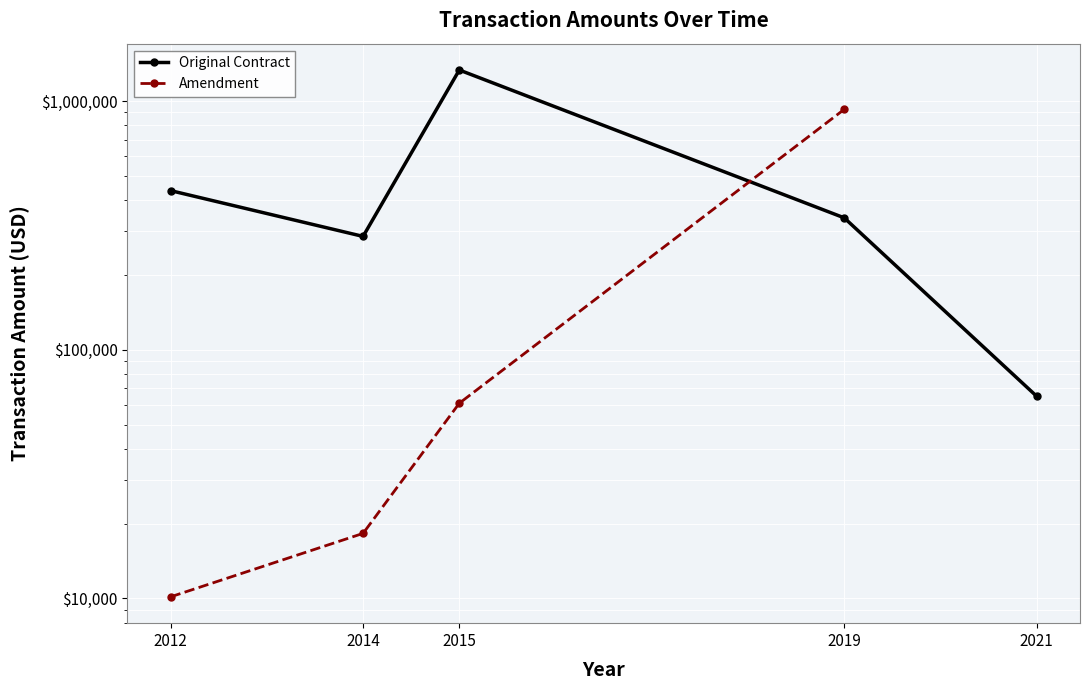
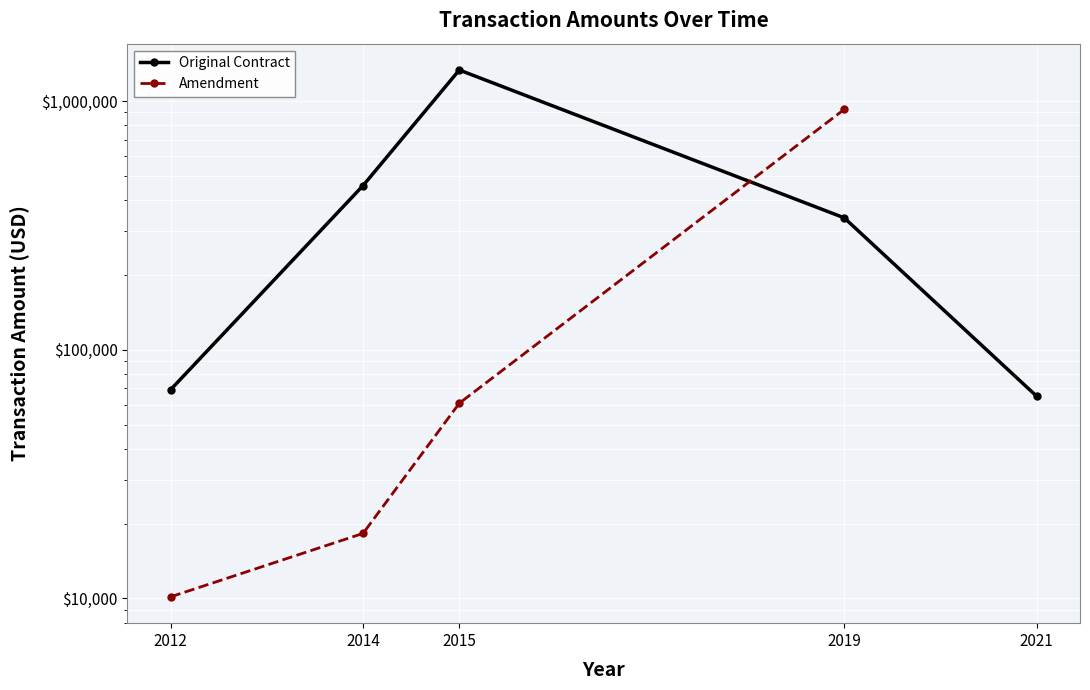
Original Contract, 2012: $440,000 -> $69,000
Original Contract, 2014: $290,000 -> $460,000
